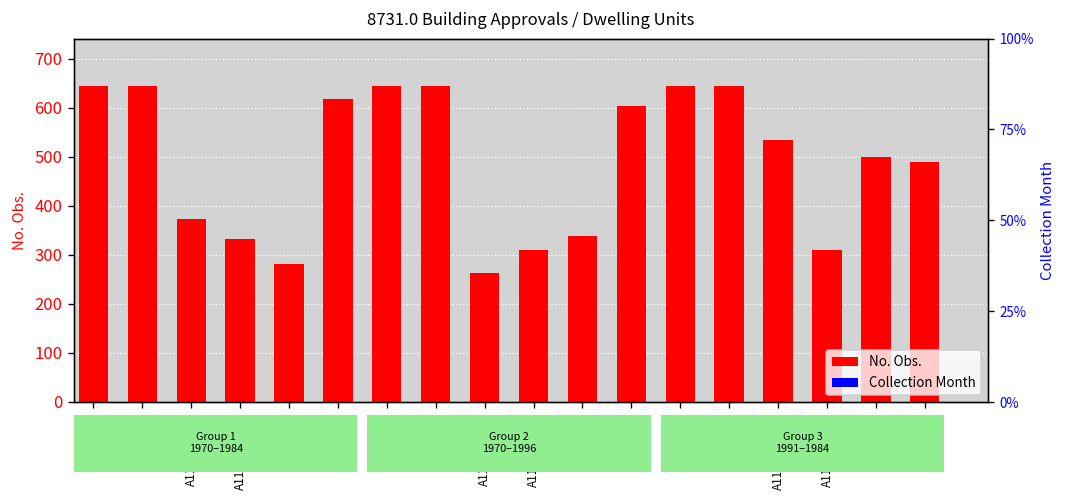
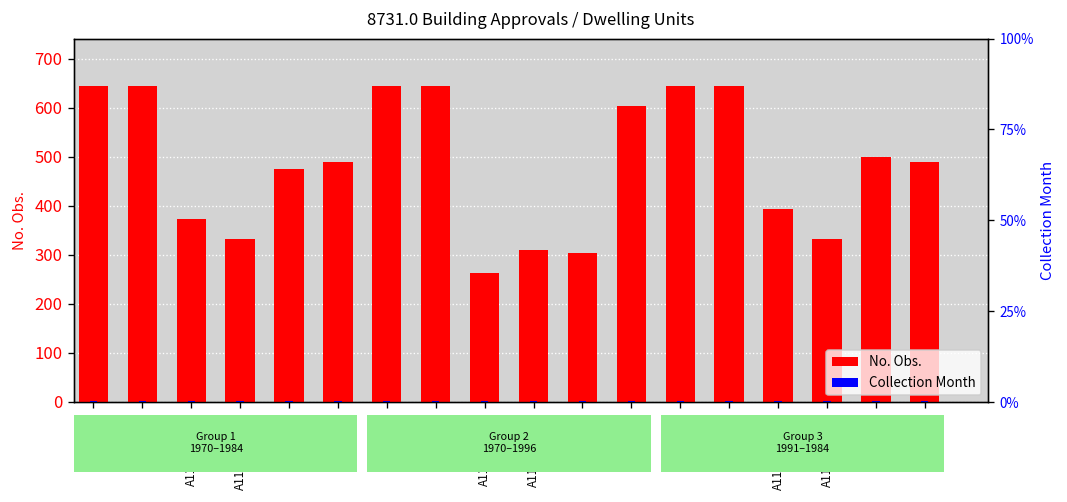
No. Obs., A421061L: 280 -> 480
No. Obs., A422702V: 620 -> 490
No. Obs., A421082X: 340 -> 300
No. Obs., A118422880W: 530 -> 390
No. Obs., A118599136C: 310 -> 330
